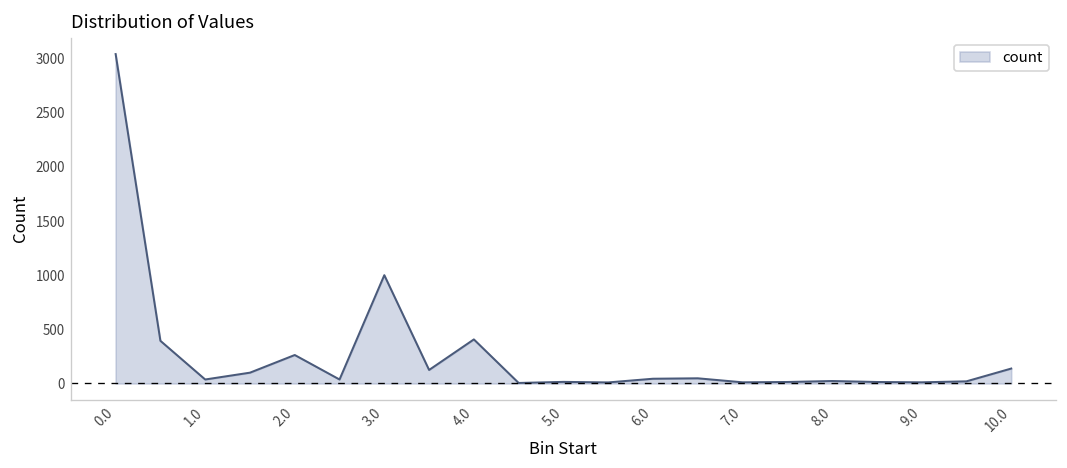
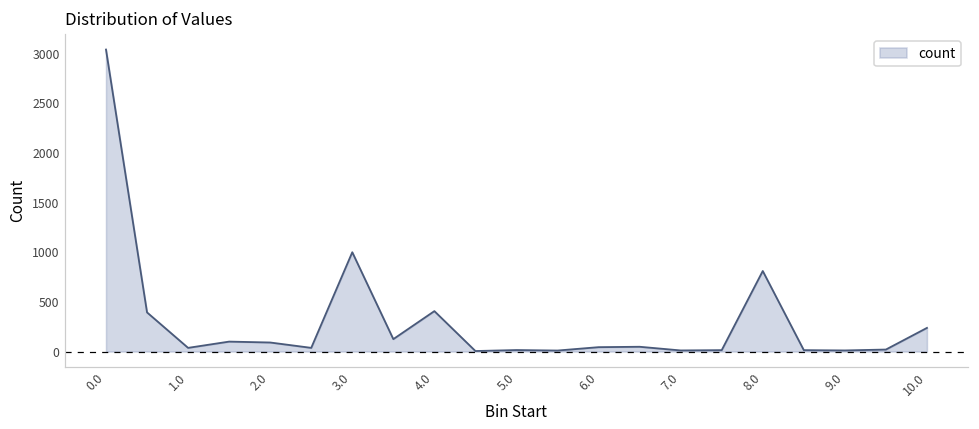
2.0: 300 -> 100
8.0: 0 -> 800
10.0: 100 -> 200
